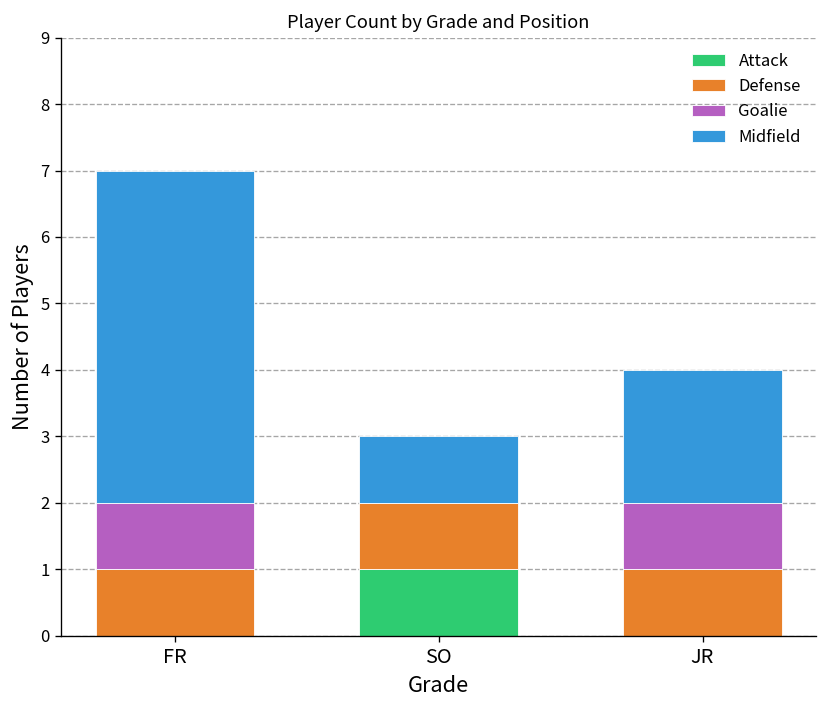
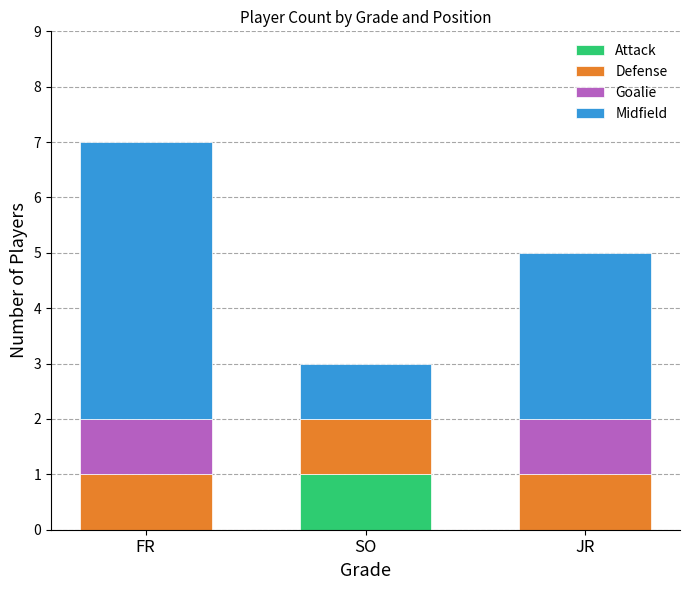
Midfield, JR: 2 -> 3
